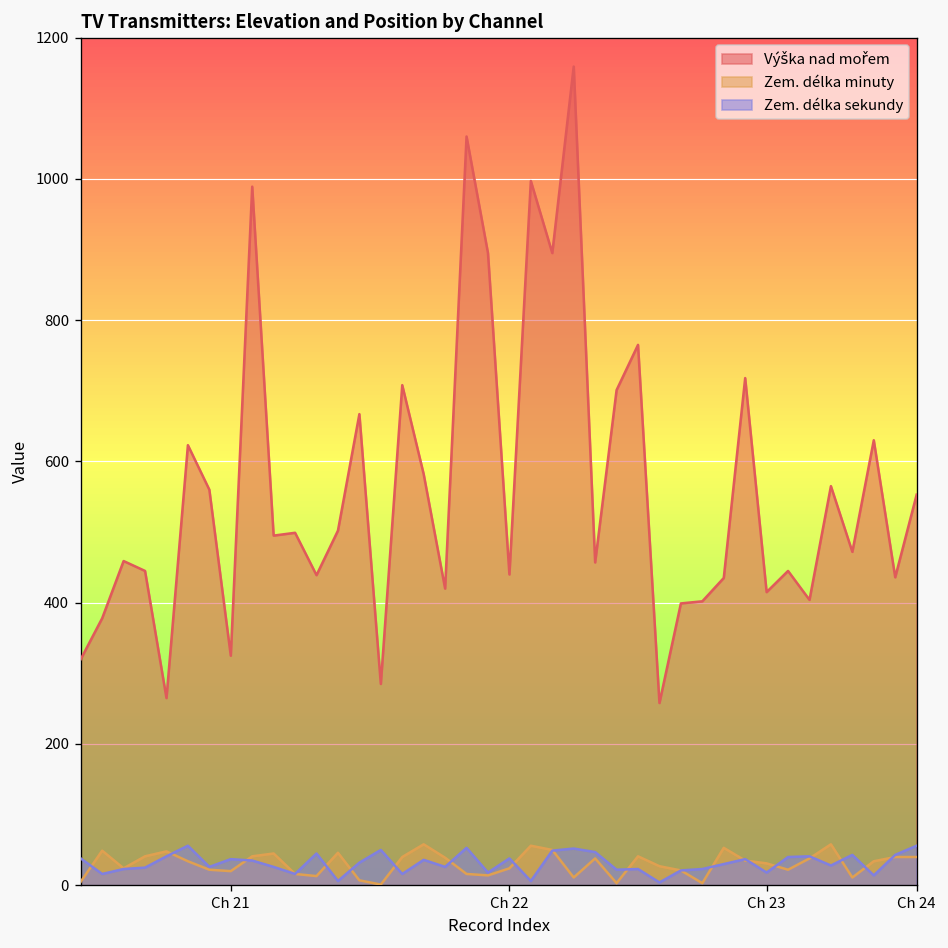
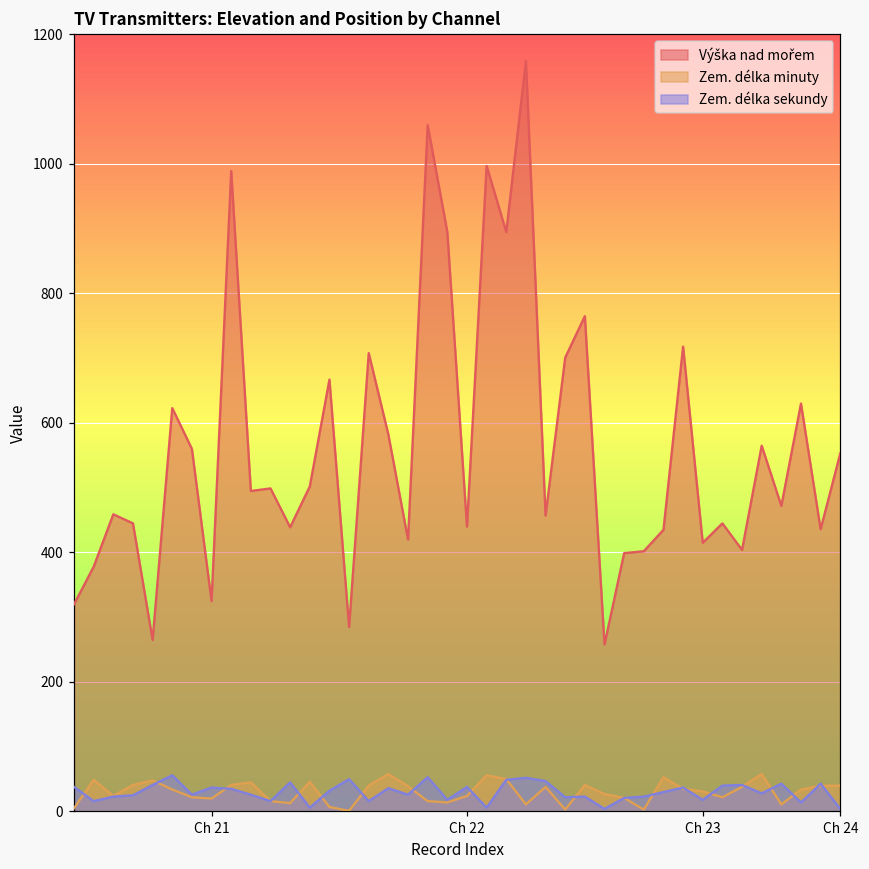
Zem. délka sekundy, Ch 24: 60 -> 0
